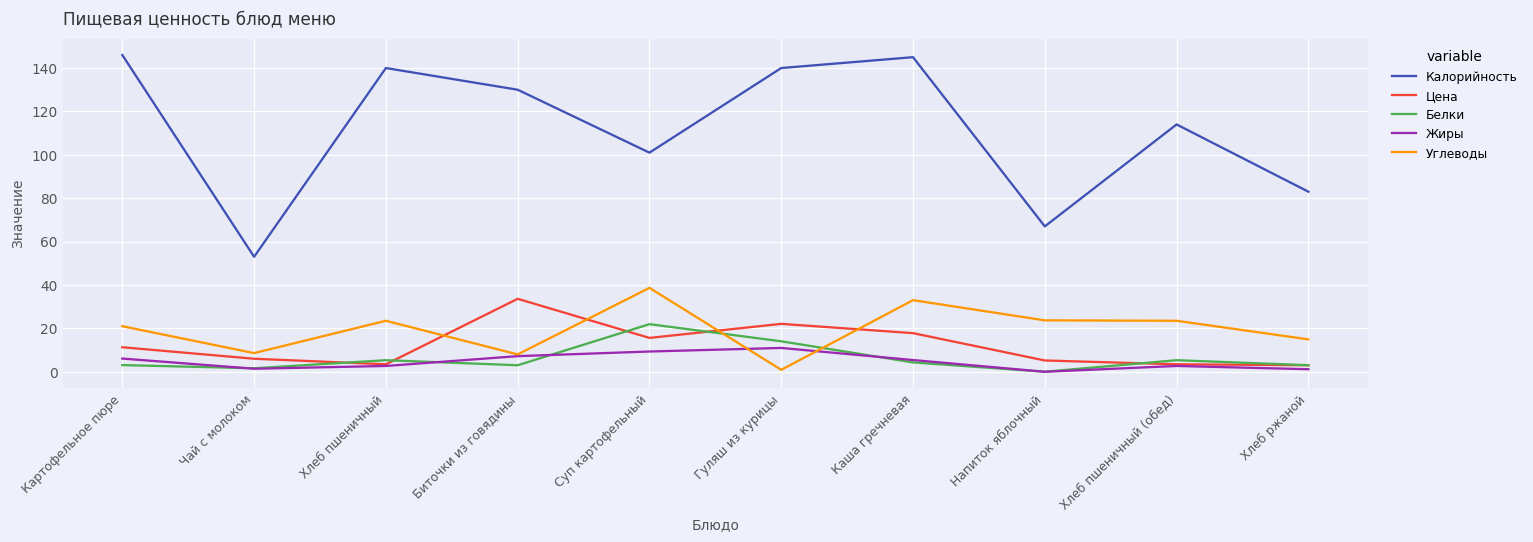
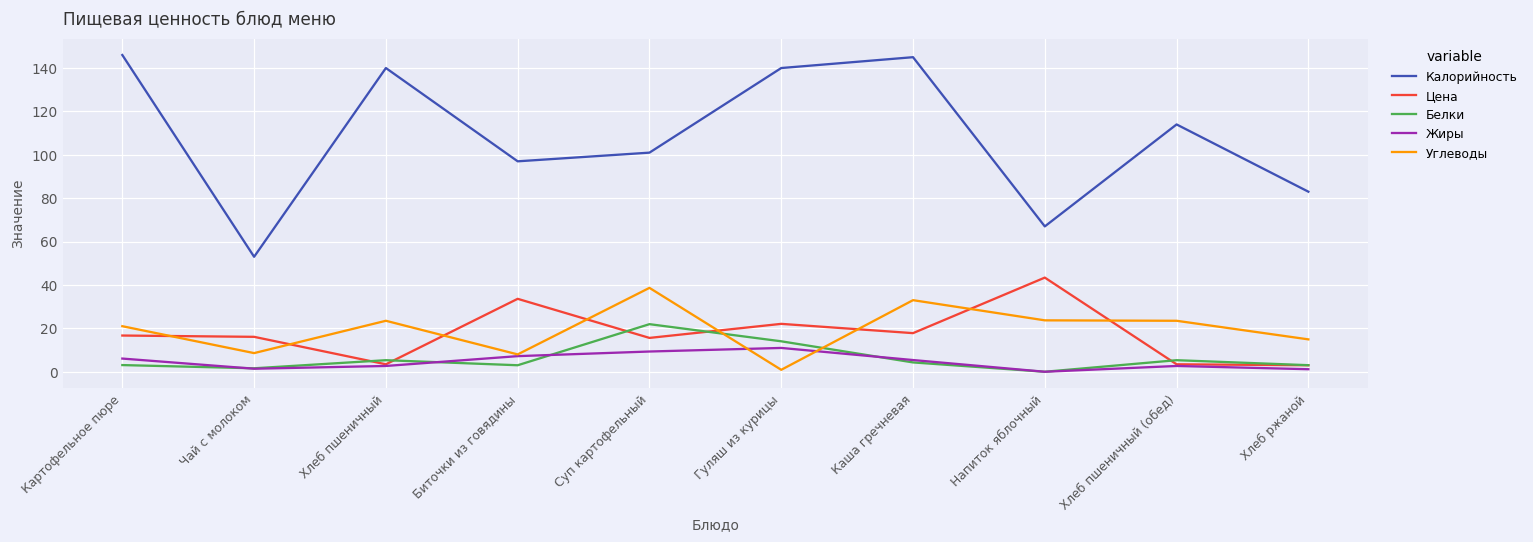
Цена, Картофельное пюре: 11 -> 17
Цена, Чай с молоком: 6 -> 16
Калорийность, Биточки из говядины: 130 -> 97
Цена, Напиток яблочный: 5 -> 43
